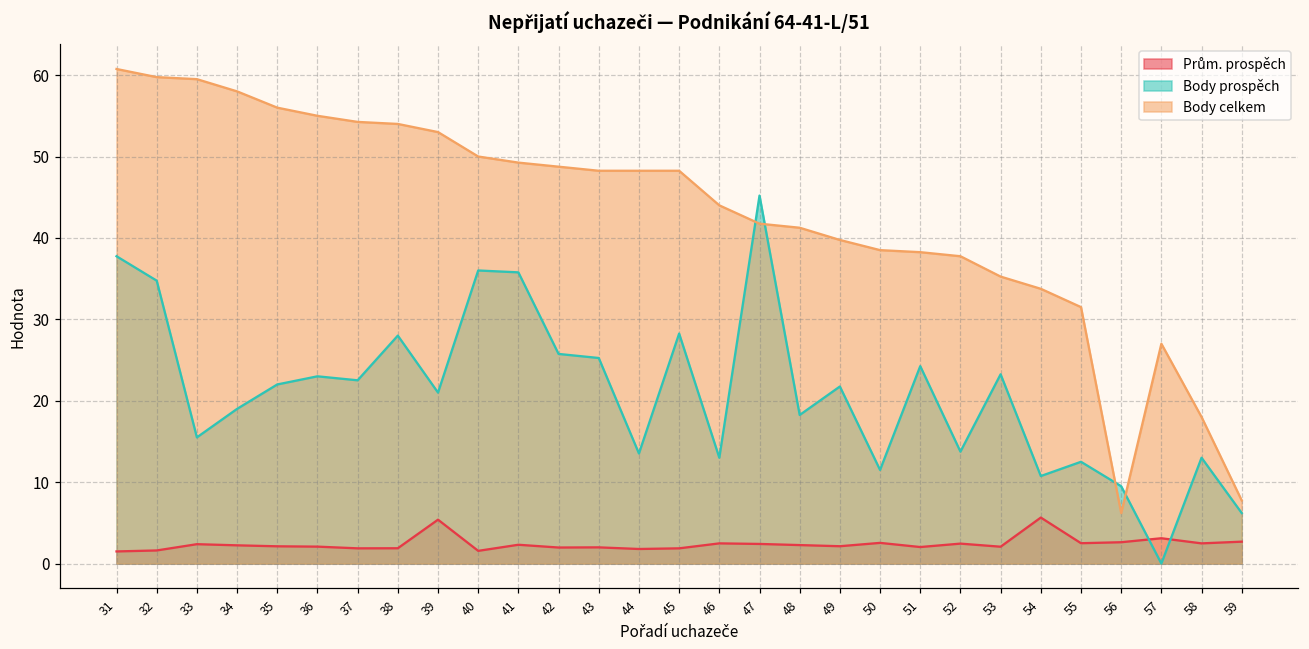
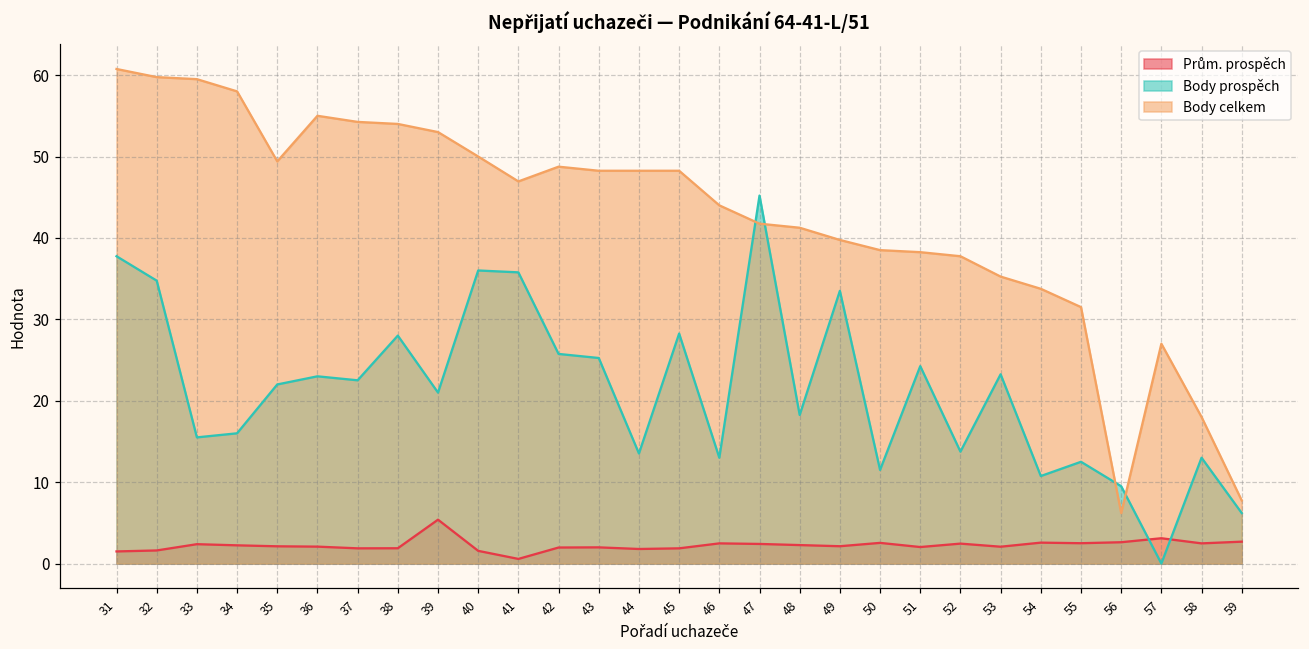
Body prospěch, 34: 19 -> 16
Body celkem, 35: 56 -> 49
Prům. prospěch, 41: 2 -> 1
Body celkem, 41: 49 -> 47
Body prospěch, 49: 22 -> 34
Prům. prospěch, 54: 6 -> 3
